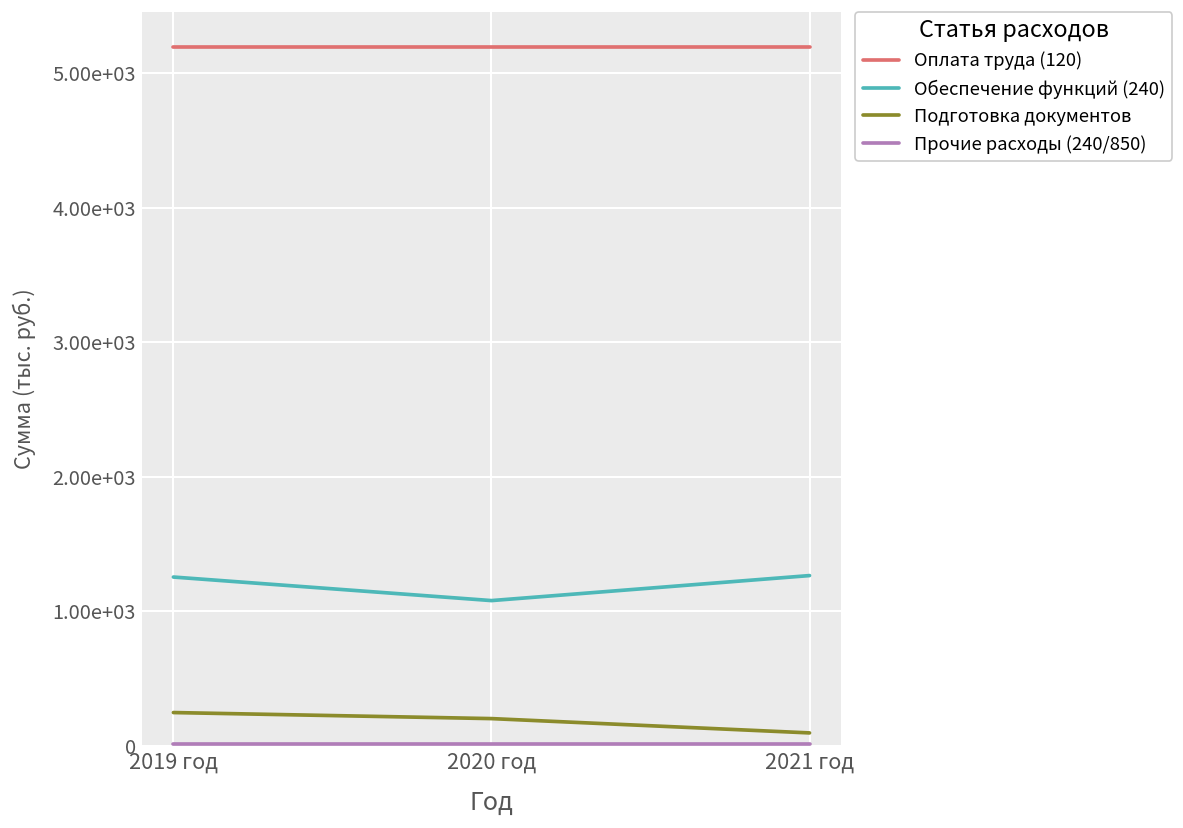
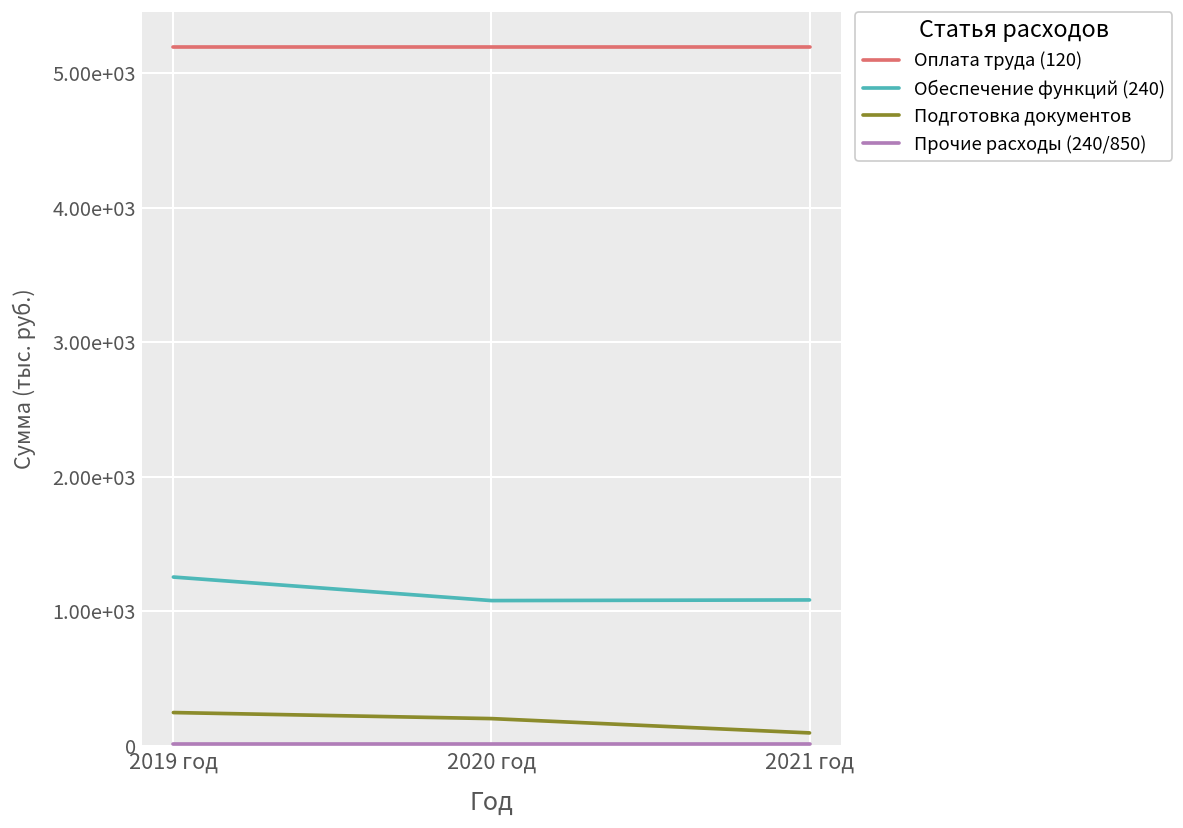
Обеспечение функций (240), 2021 год: 1260 -> 1080
